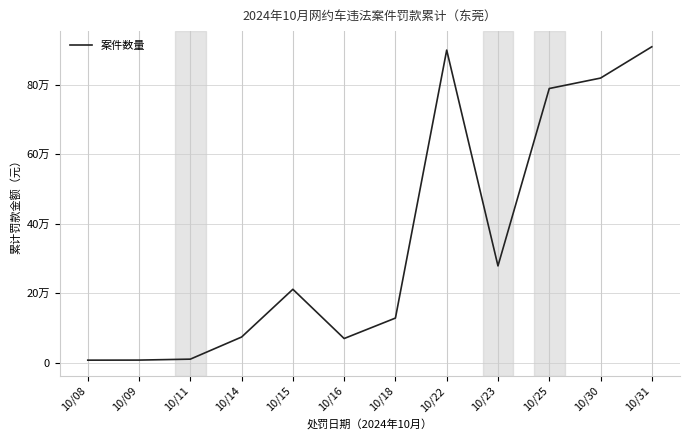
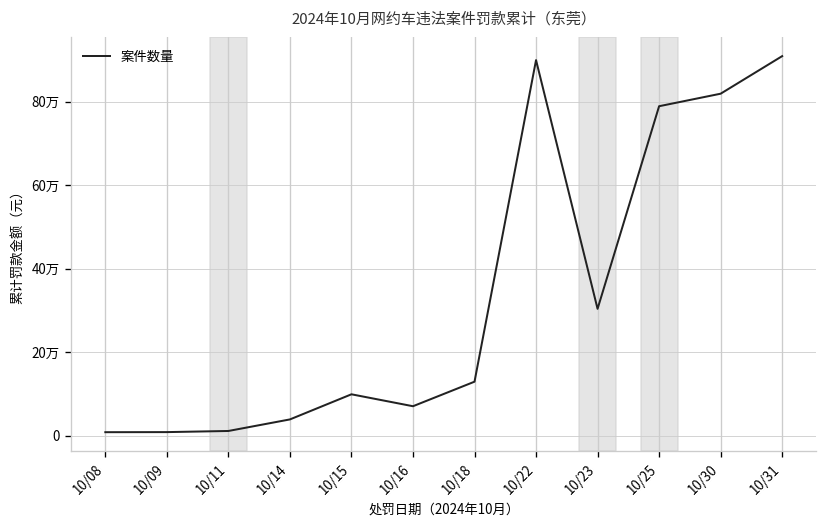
10/14: 7万 -> 4万
10/15: 21万 -> 10万
10/23: 28万 -> 30万
